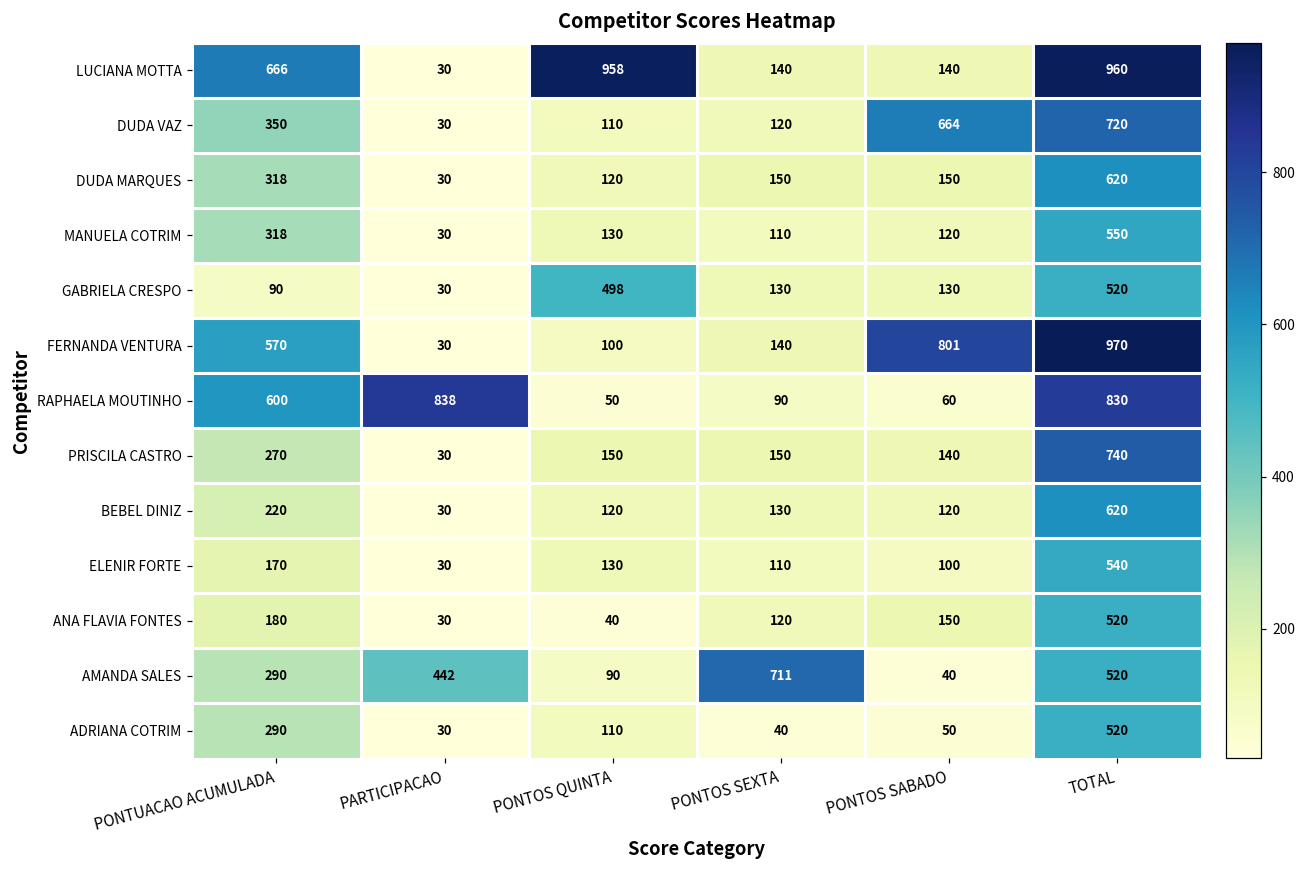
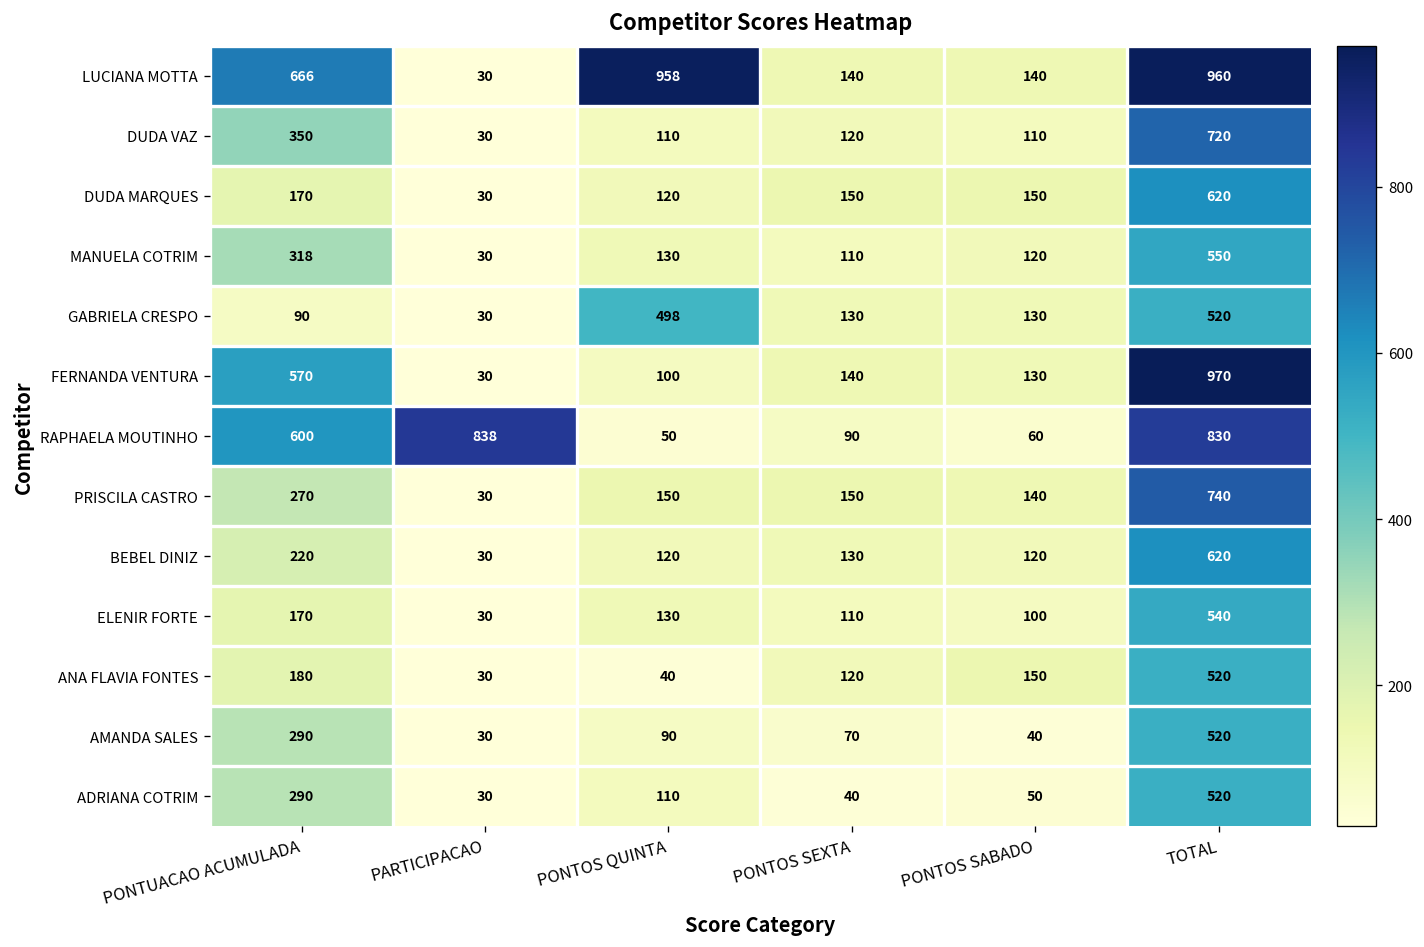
DUDA VAZ, PONTOS SABADO: 664 -> 110
DUDA MARQUES, PONTUACAO ACUMULADA: 318 -> 170
FERNANDA VENTURA, PONTOS SABADO: 801 -> 130
AMANDA SALES, PARTICIPACAO: 442 -> 30
AMANDA SALES, PONTOS SEXTA: 711 -> 70
